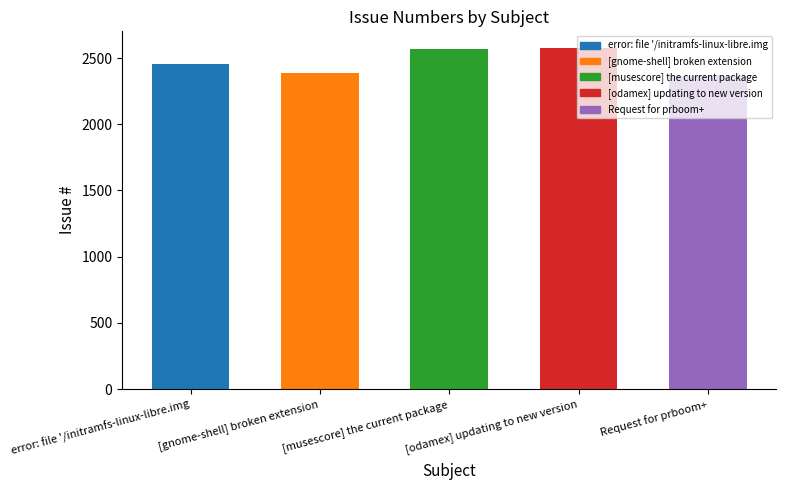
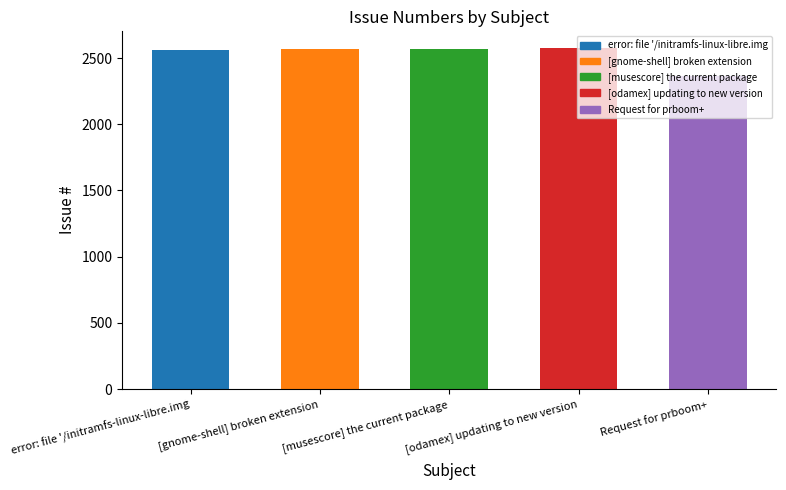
error: file '/initramfs-linux-libre.img: 2450 -> 2560
[gnome-shell] broken extension: 2380 -> 2570
